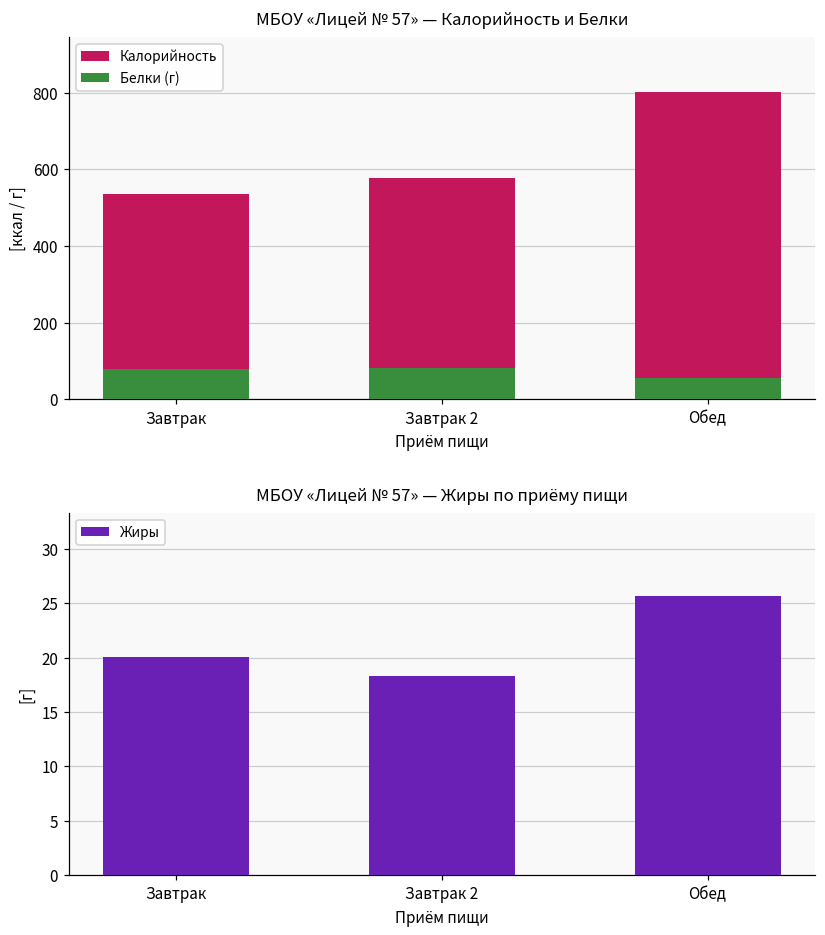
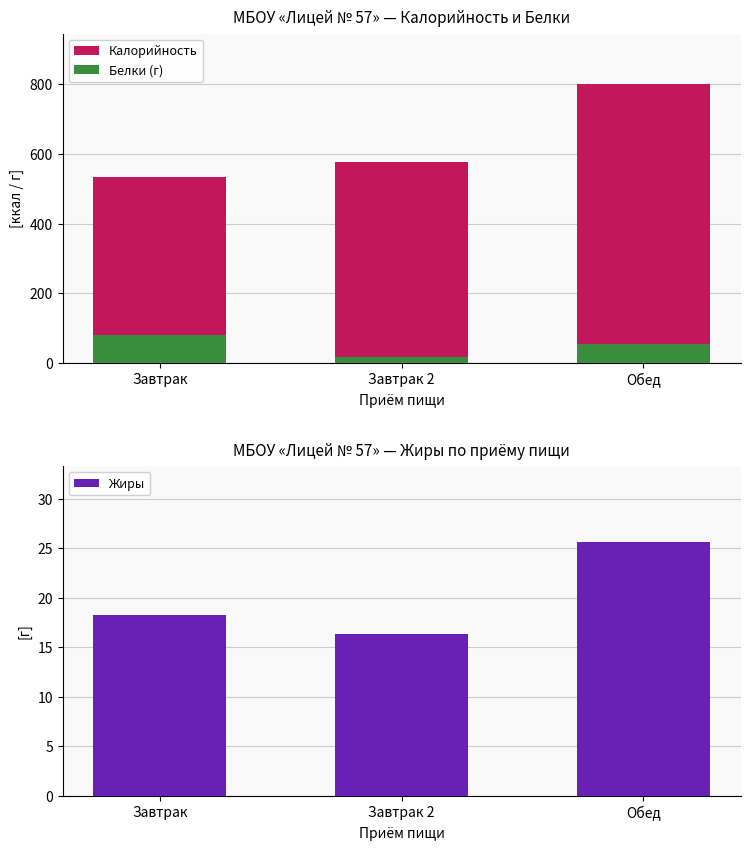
МБОУ «Лицей № 57» — Калорийность и Белки, Белки (г), Завтрак 2: 80 -> 20
МБОУ «Лицей № 57» — Жиры по приёму пищи, Завтрак: 20 -> 18
МБОУ «Лицей № 57» — Жиры по приёму пищи, Завтрак 2: 18 -> 16
